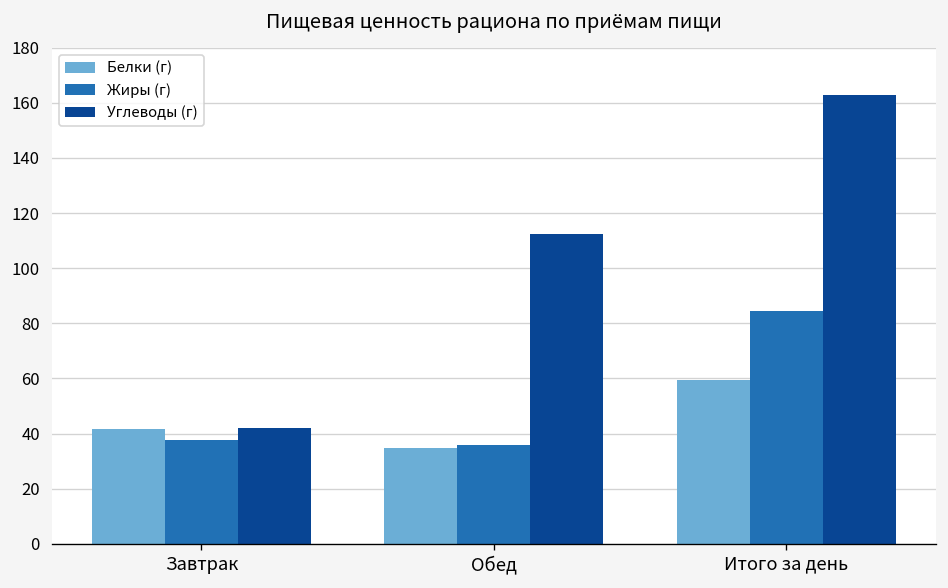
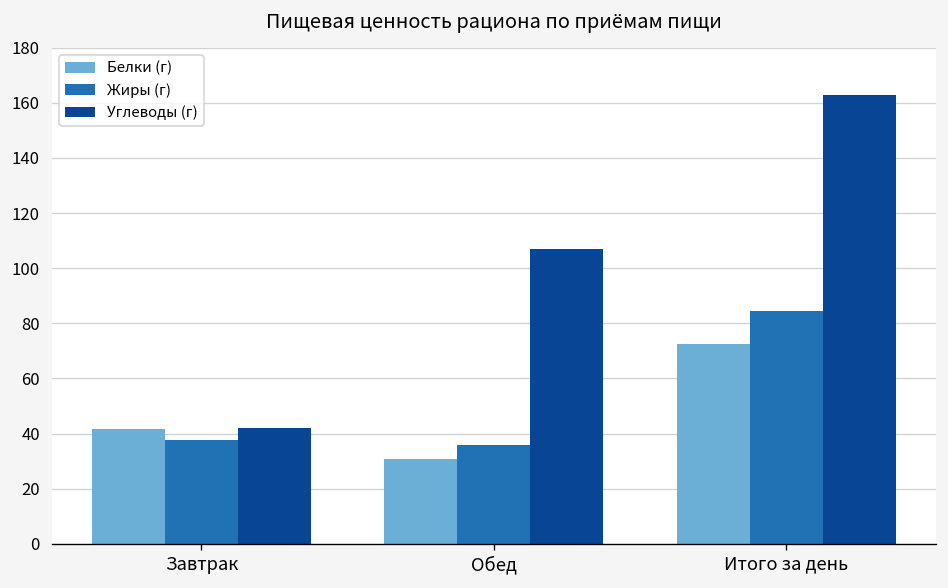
Белки (г), Обед: 35 -> 31
Углеводы (г), Обед: 112 -> 107
Белки (г), Итого за день: 59 -> 72
